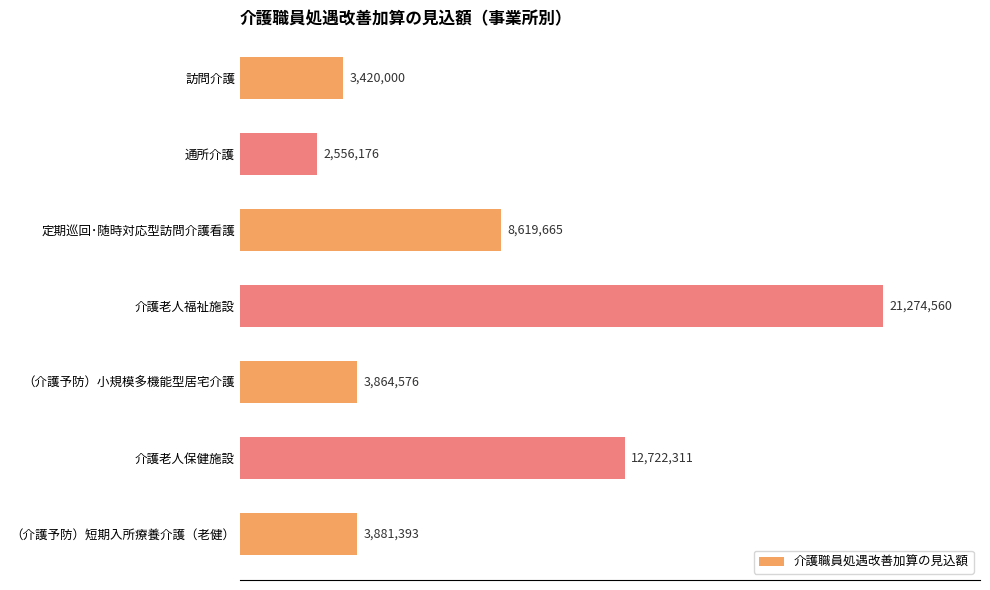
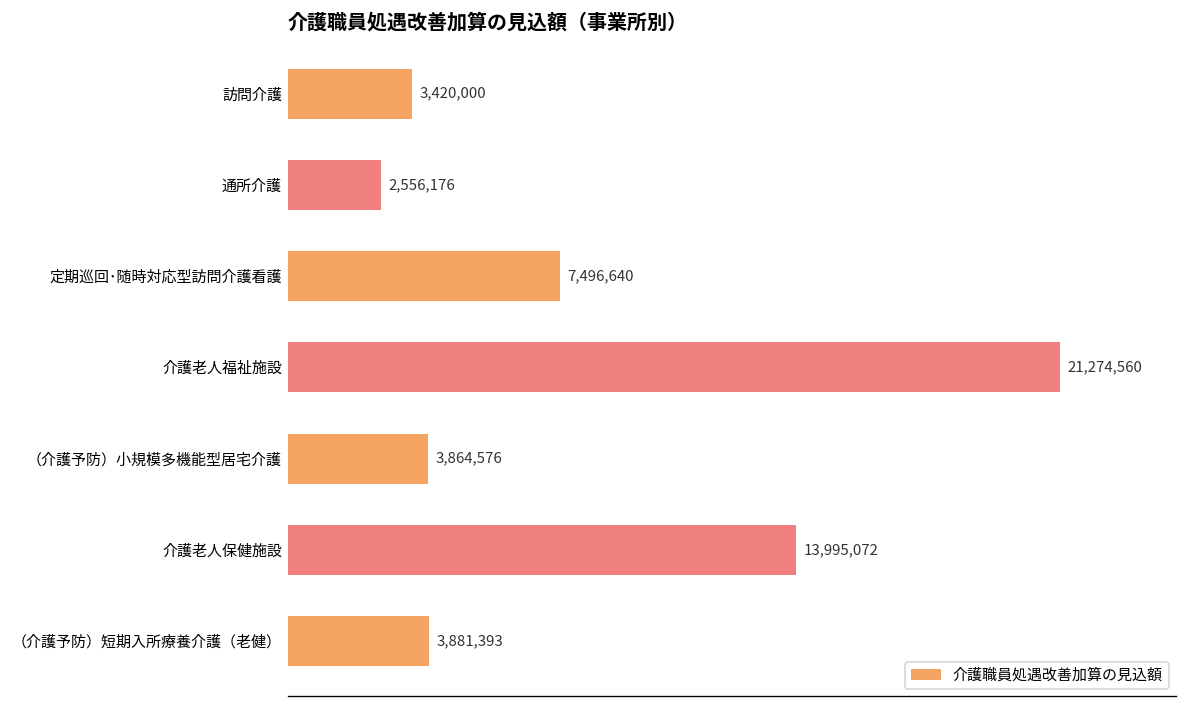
定期巡回･随時対応型訪問介護看護: 8,619,665 -> 7,496,640
介護老人保健施設: 12,722,311 -> 13,995,072
